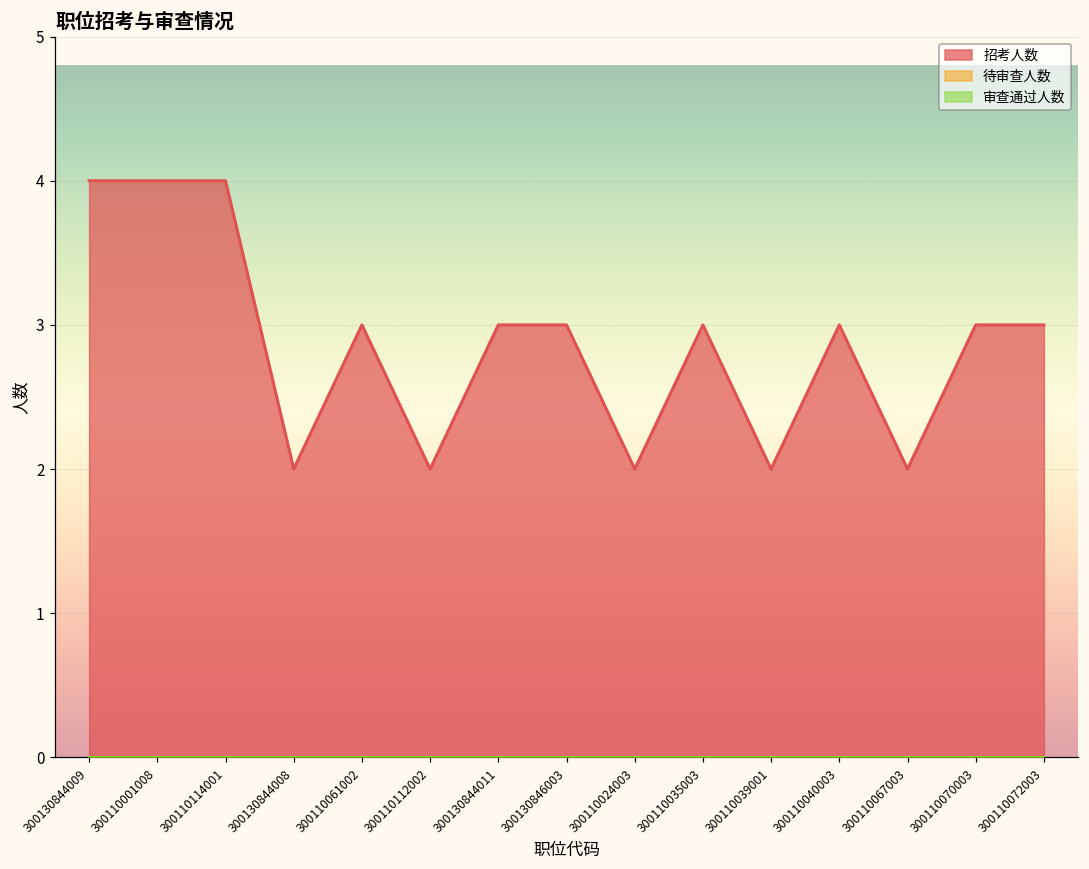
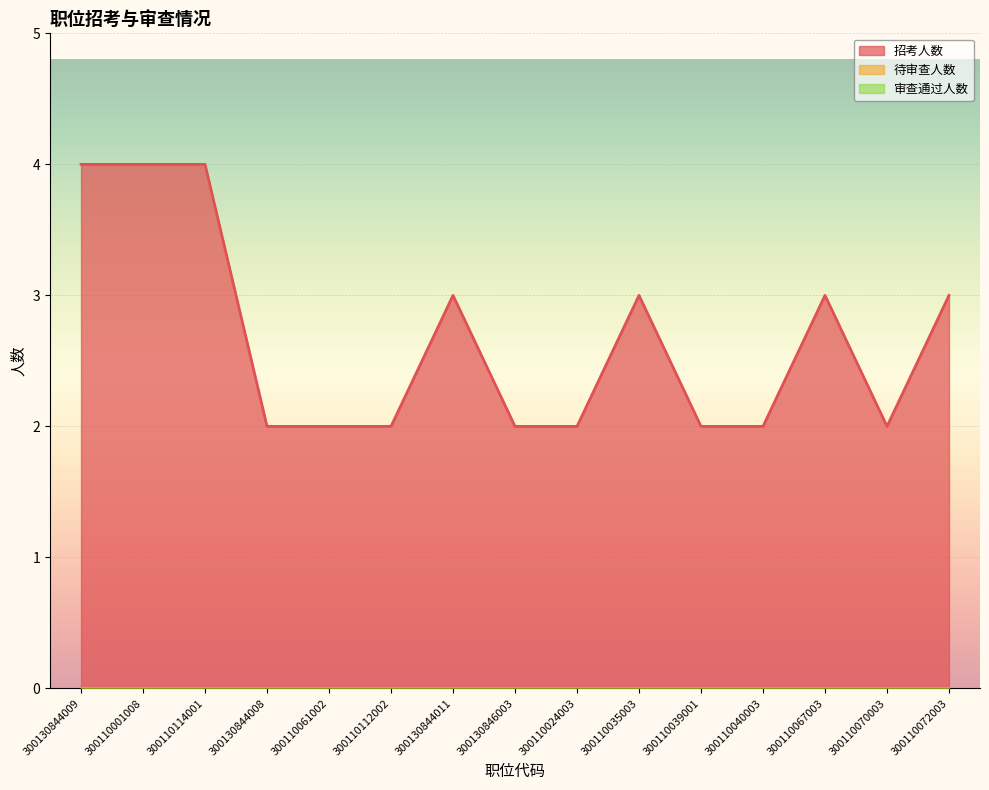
招考人数, 300110061002: 3 -> 2
招考人数, 300130846003: 3 -> 2
招考人数, 300110040003: 3 -> 2
招考人数, 300110067003: 2 -> 3
招考人数, 300110070003: 3 -> 2
